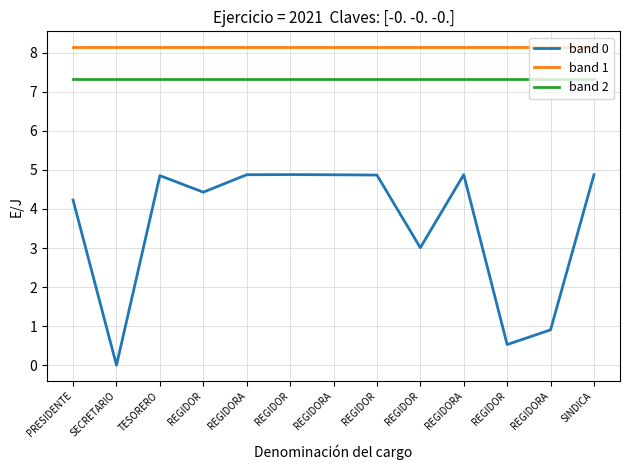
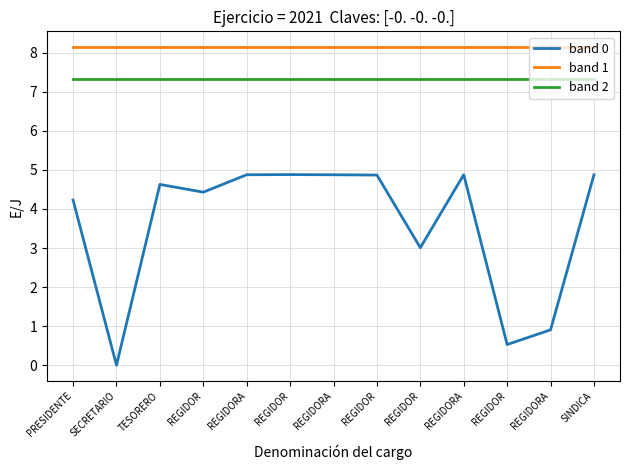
band 0, TESORERO: 4.9 -> 4.6
